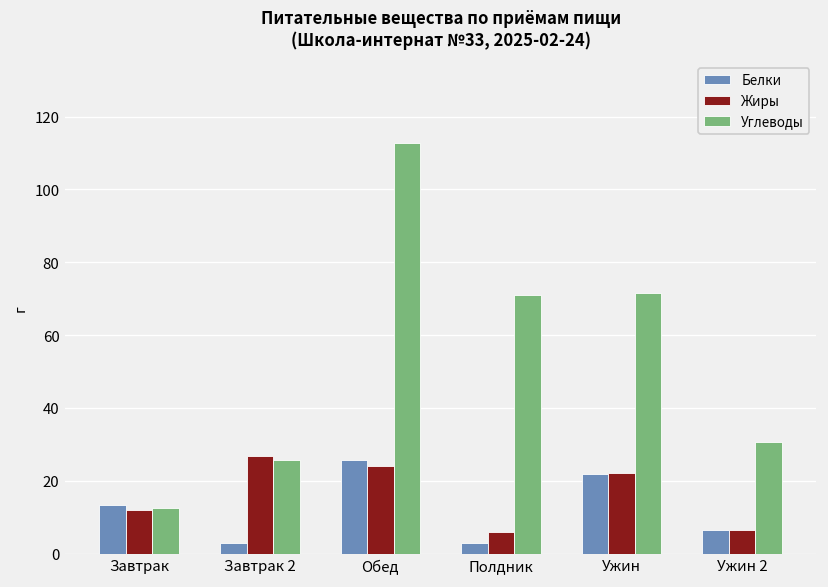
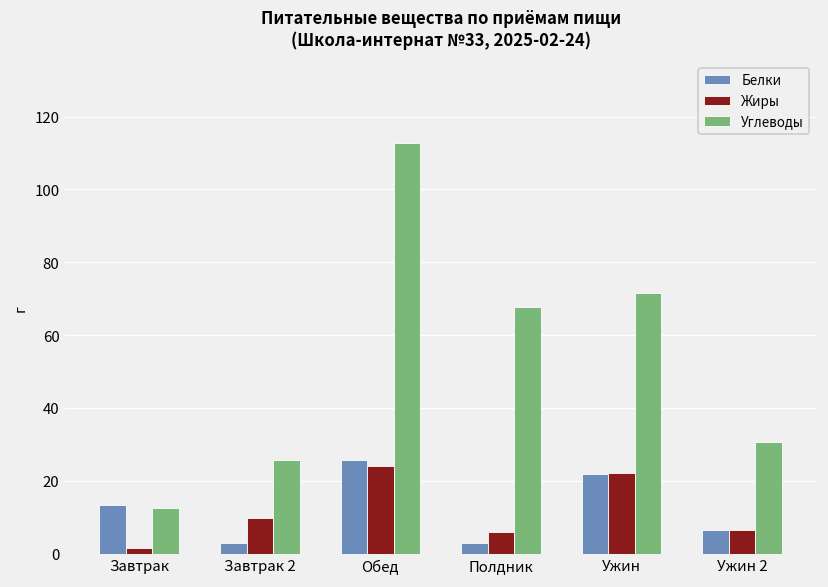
Жиры, Завтрак: 12 -> 2
Жиры, Завтрак 2: 27 -> 10
Углеводы, Полдник: 71 -> 68
